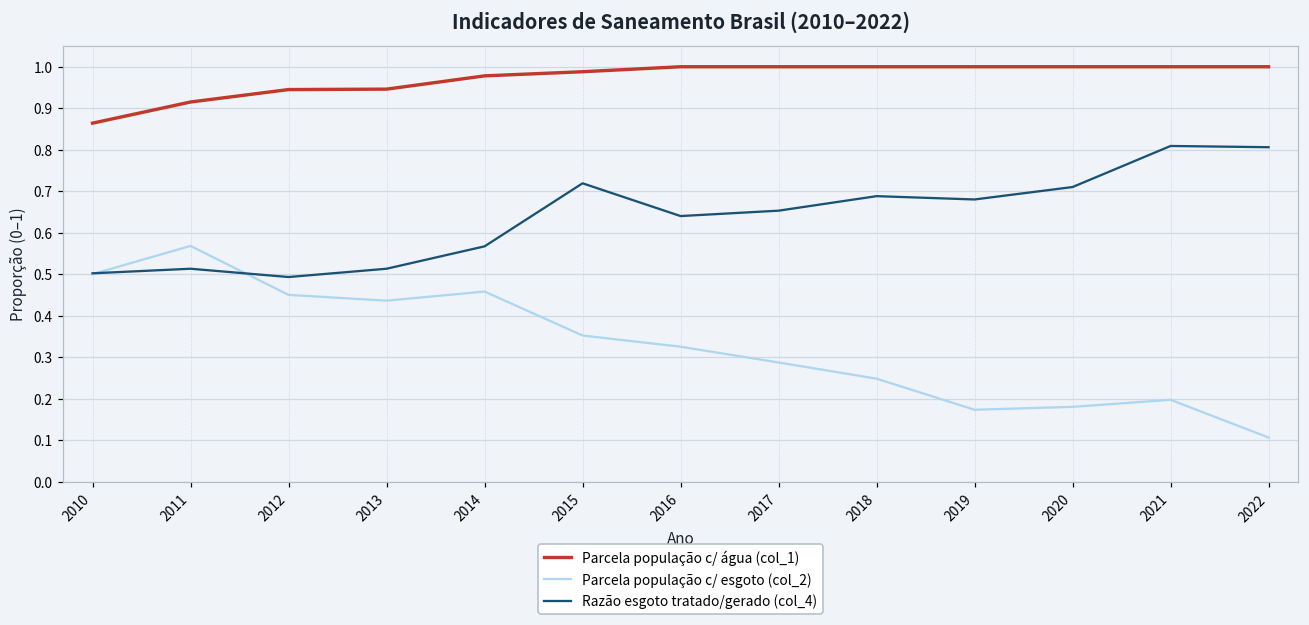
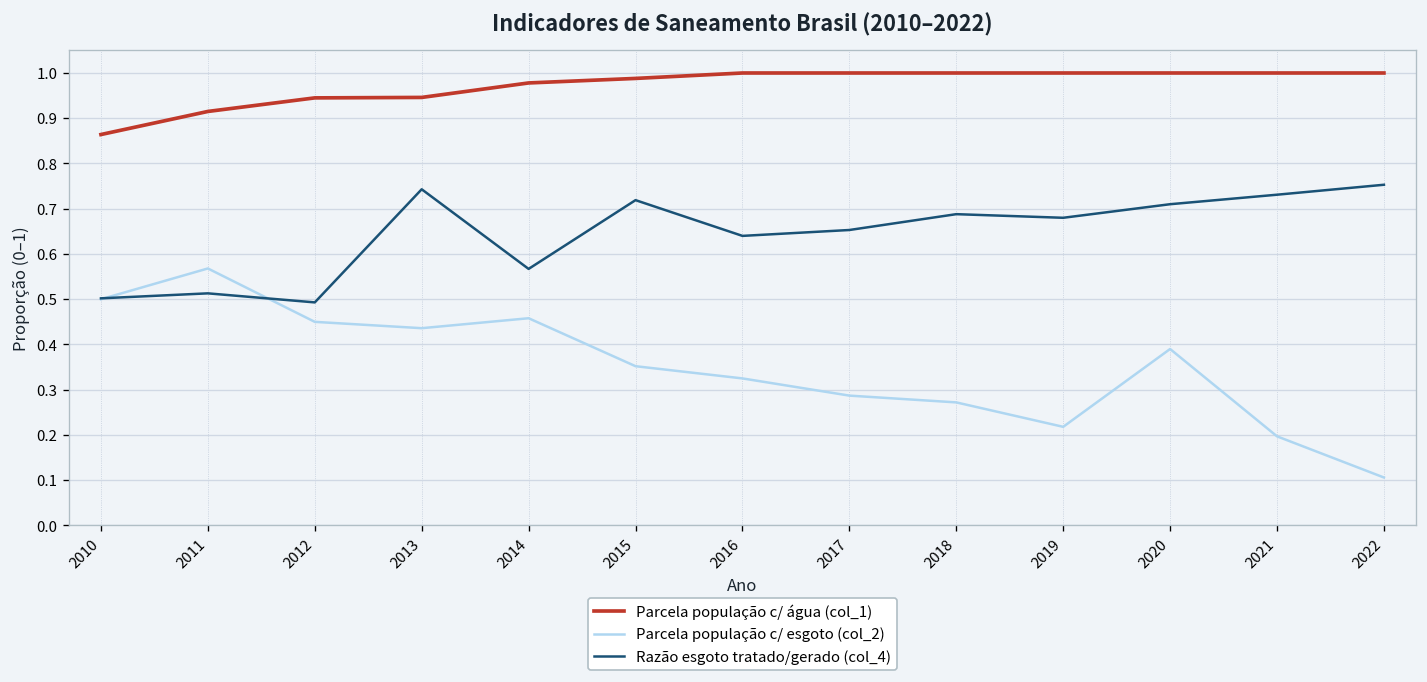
Razão esgoto tratado/gerado (col_4), 2013: 0.51 -> 0.74
Parcela população c/ esgoto (col_2), 2018: 0.25 -> 0.27
Parcela população c/ esgoto (col_2), 2019: 0.17 -> 0.22
Parcela população c/ esgoto (col_2), 2020: 0.18 -> 0.39
Razão esgoto tratado/gerado (col_4), 2021: 0.81 -> 0.73
Razão esgoto tratado/gerado (col_4), 2022: 0.81 -> 0.75
